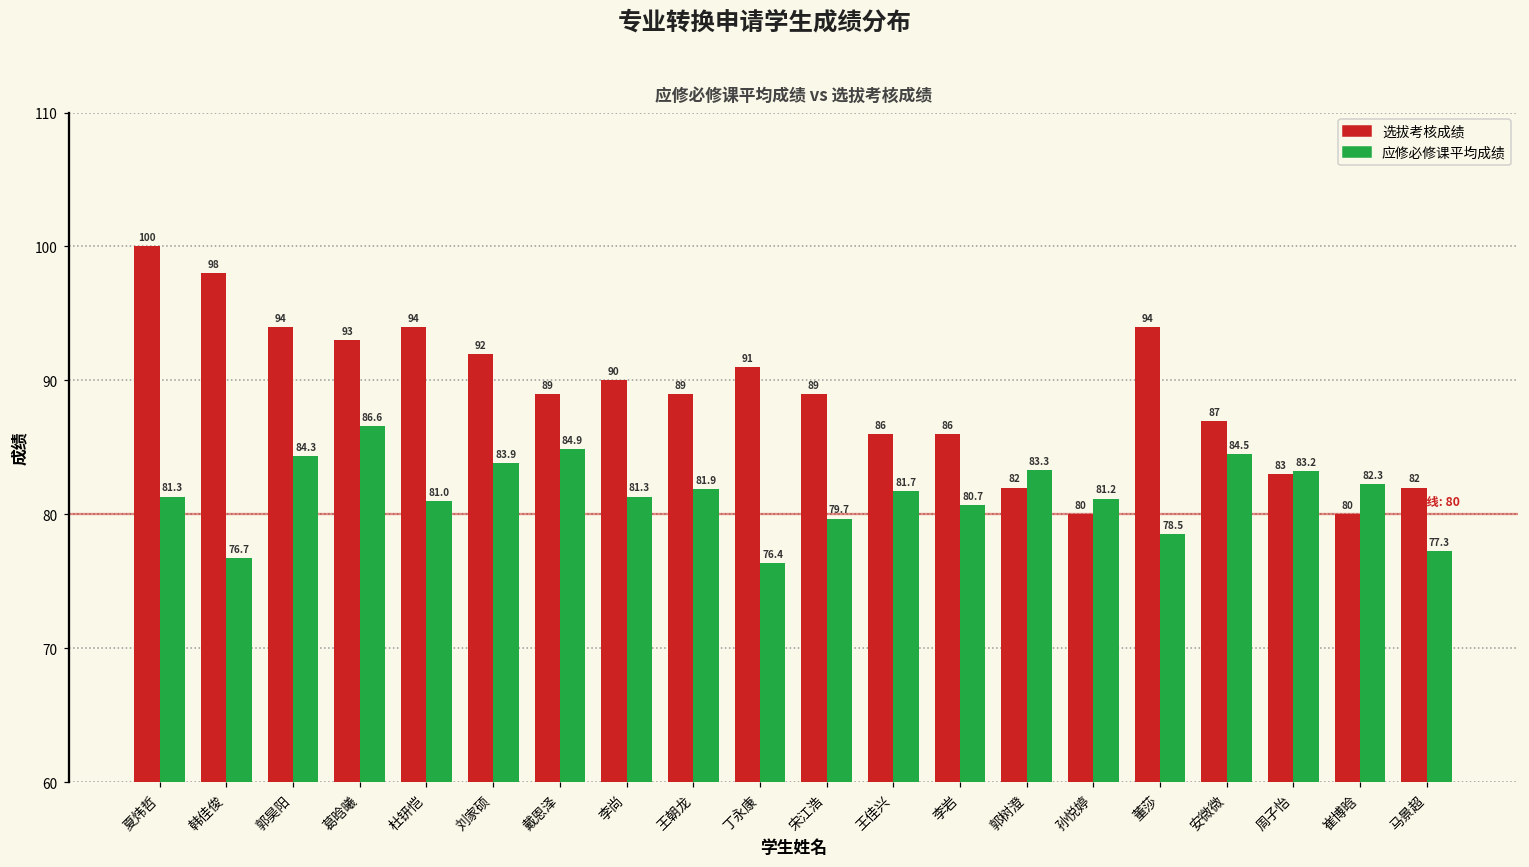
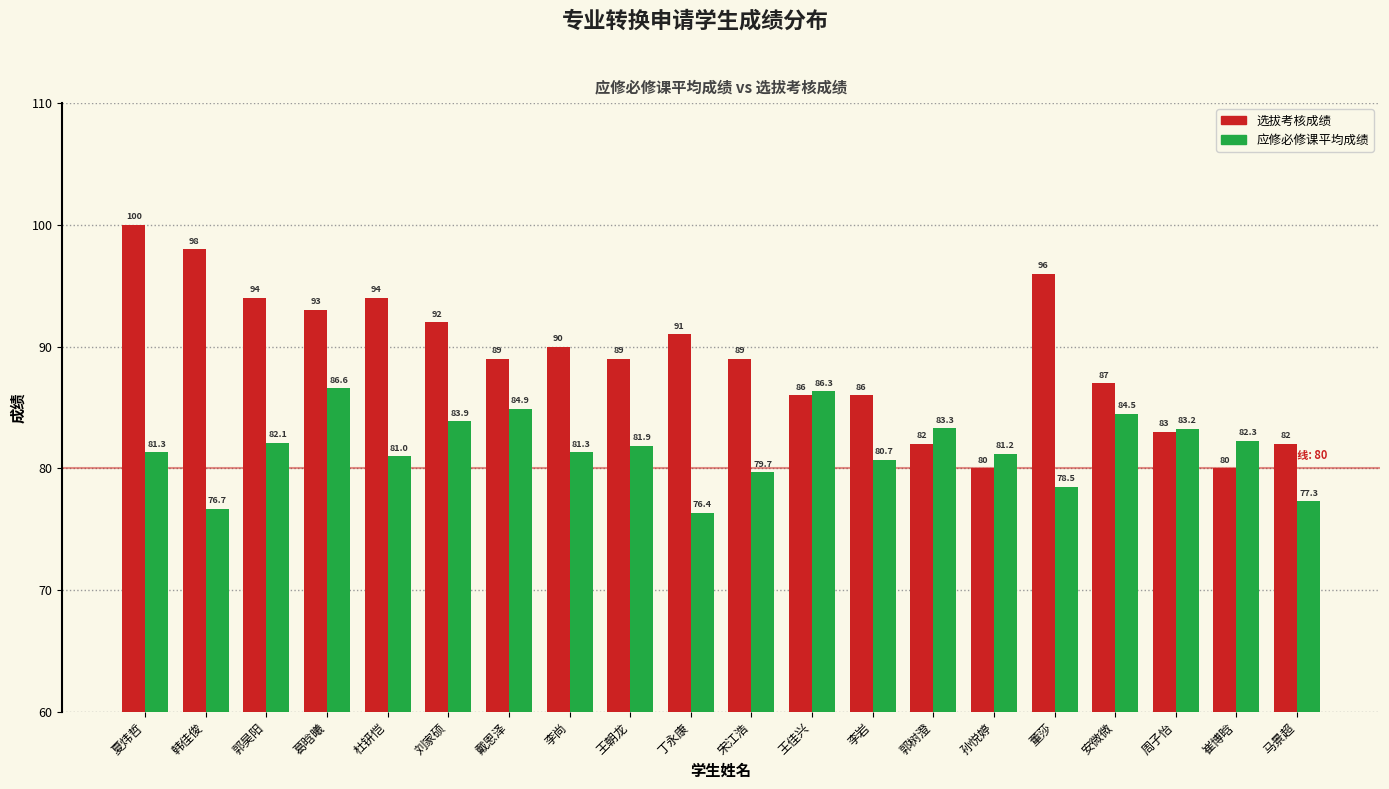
应修必修课平均成绩, 郭昊阳: 84.3 -> 82.1
应修必修课平均成绩, 王佳兴: 81.7 -> 86.3
选拔考核成绩, 董莎: 94 -> 96
